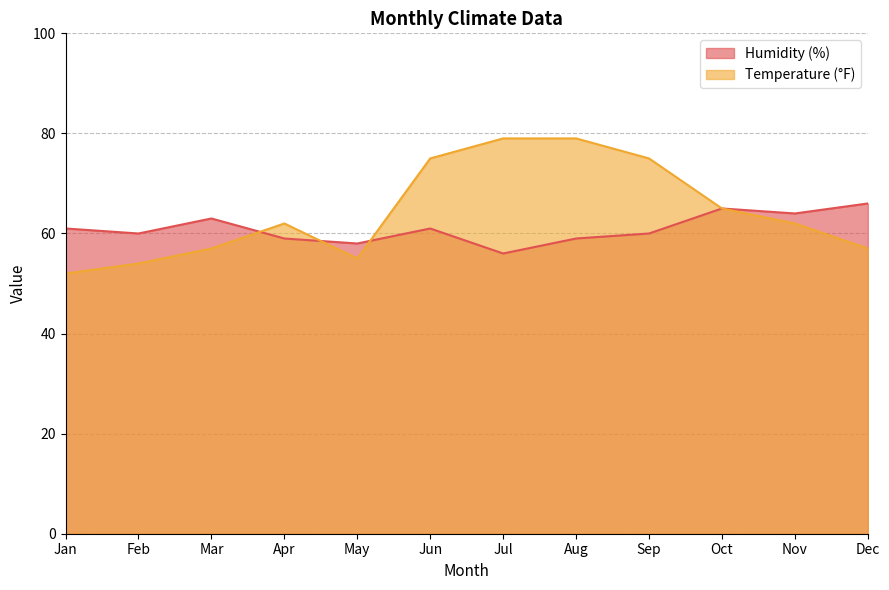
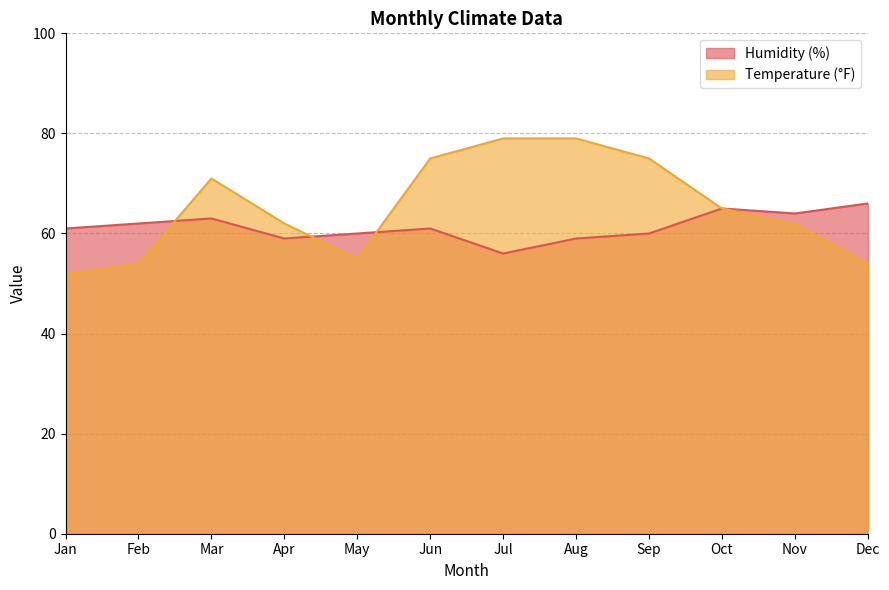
Humidity (%), Feb: 60 -> 62
Temperature (°F), Mar: 57 -> 71
Humidity (%), May: 58 -> 60
Temperature (°F), Dec: 57 -> 54
